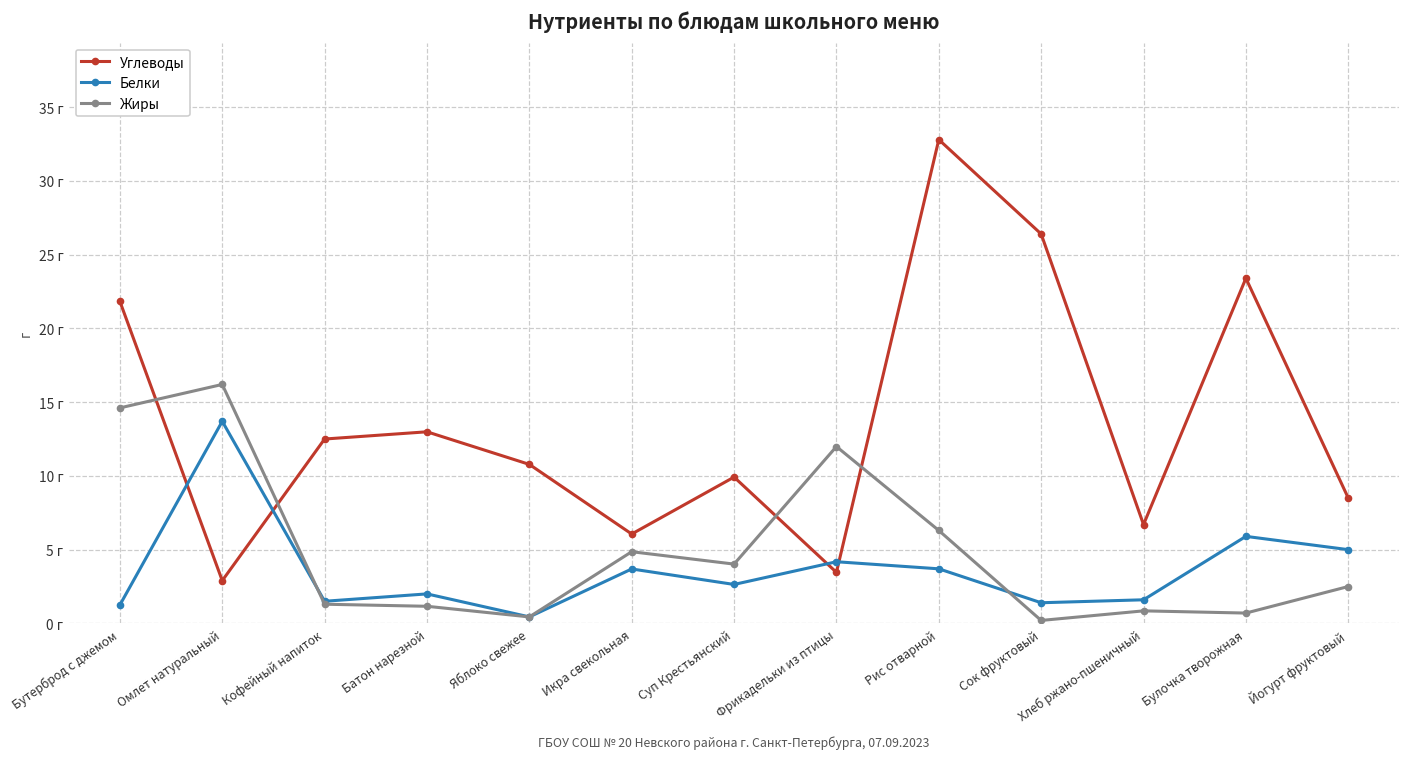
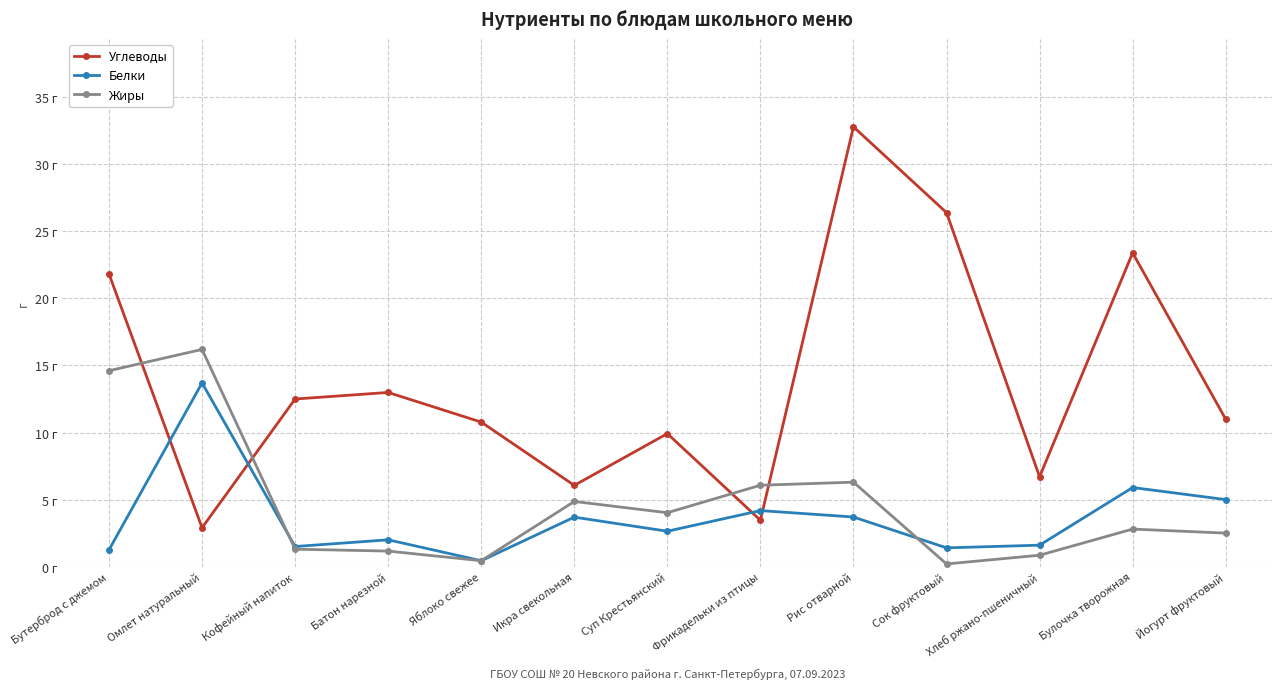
Жиры, Фрикадельки из птицы: 12.0 г -> 6.1 г
Жиры, Булочка творожная: 0.7 г -> 2.8 г
Углеводы, Йогурт фруктовый: 8.5 г -> 11.0 г
